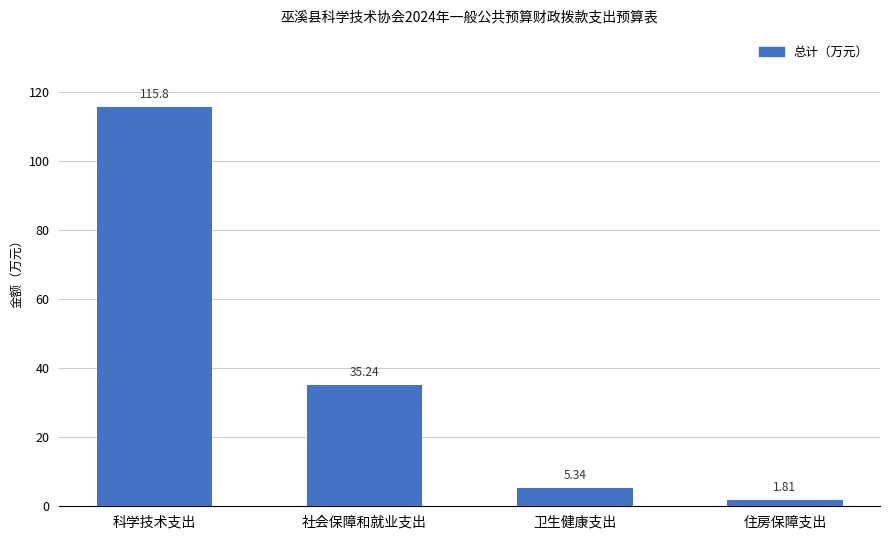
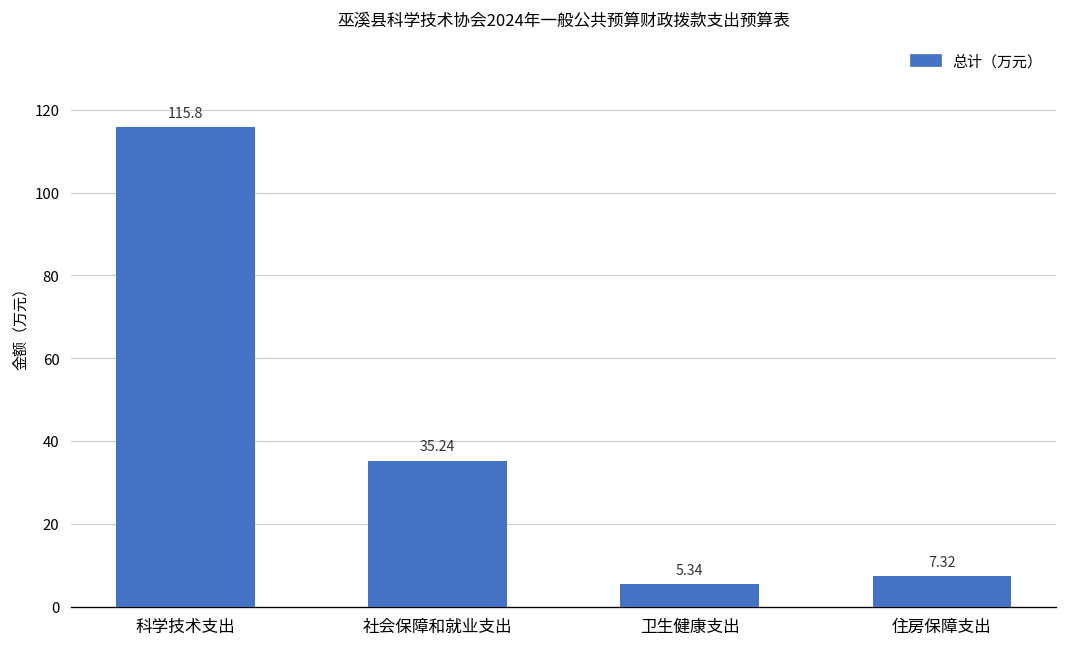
住房保障支出: 1.81 -> 7.32
